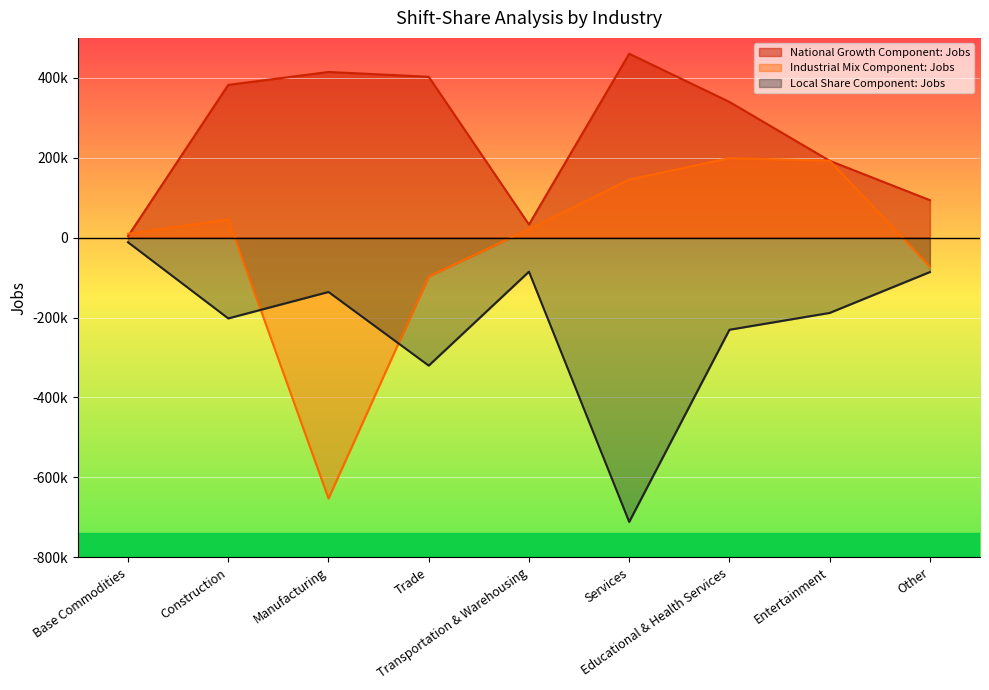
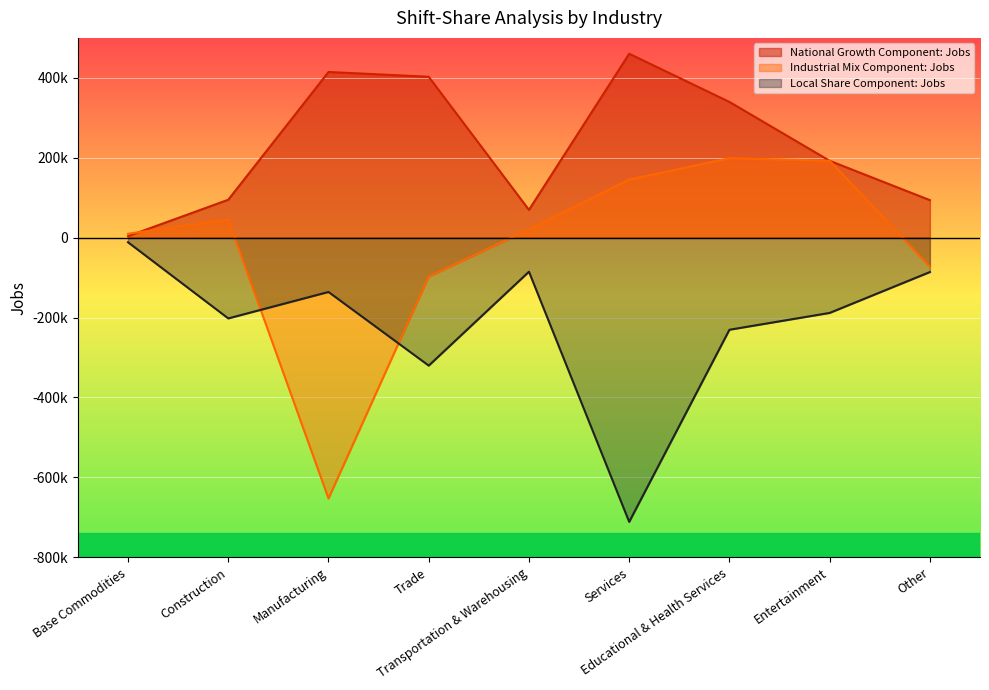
National Growth Component: Jobs, Construction: 380000 -> 90000
National Growth Component: Jobs, Transportation & Warehousing: 30000 -> 70000
